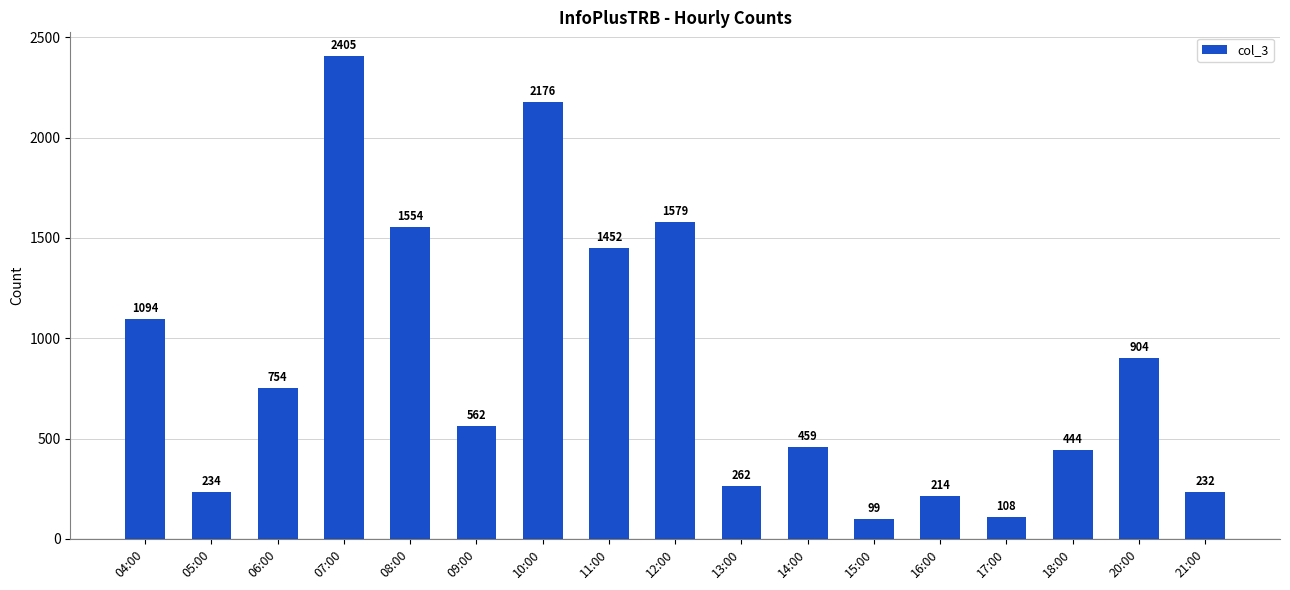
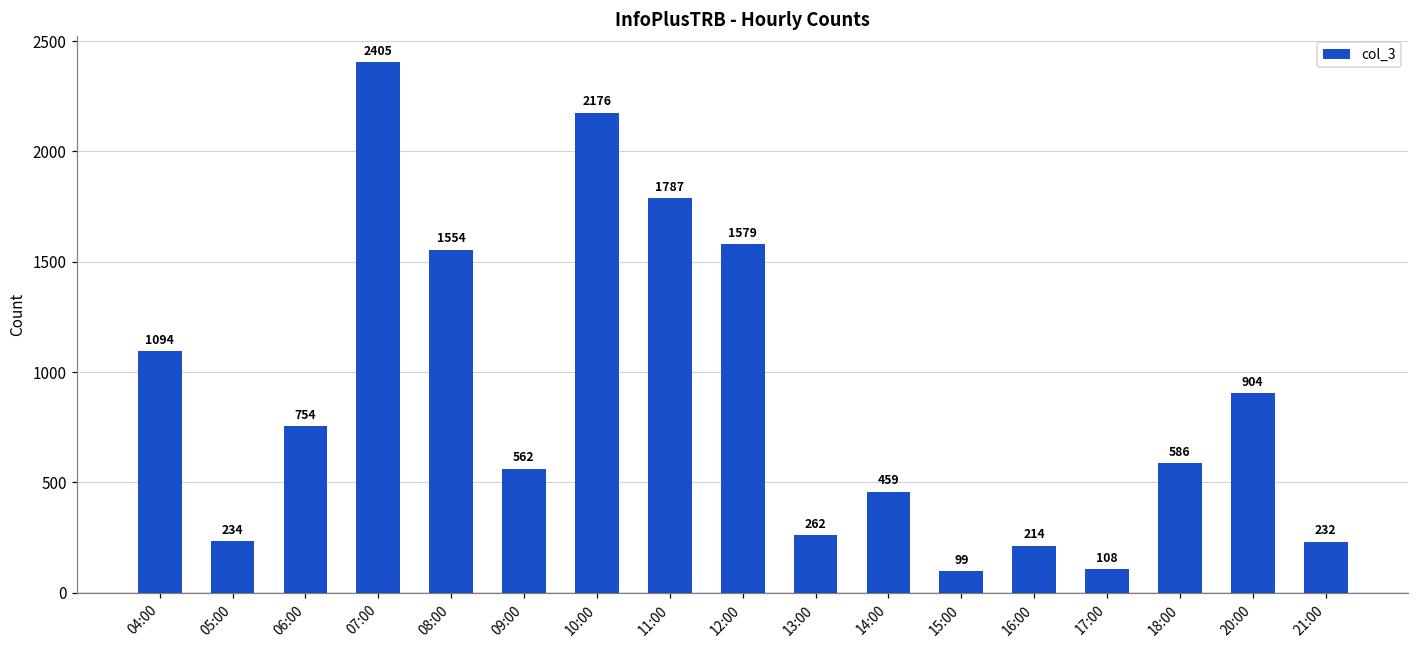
11:00: 1452 -> 1787
18:00: 444 -> 586
